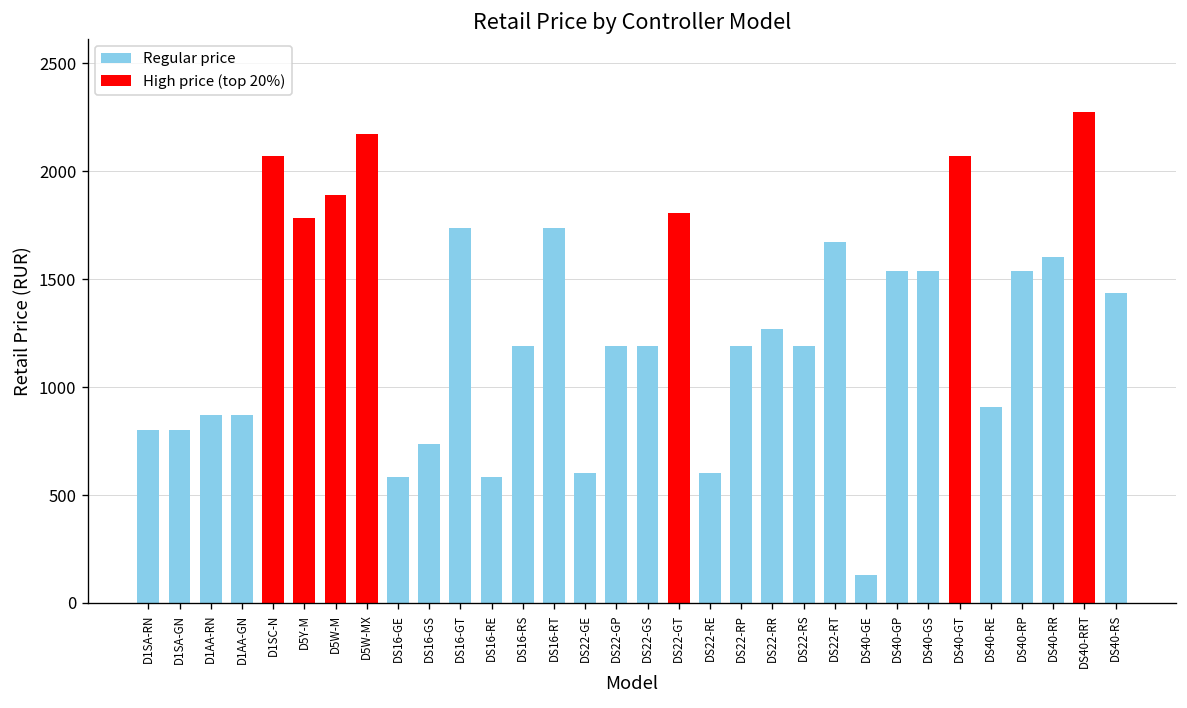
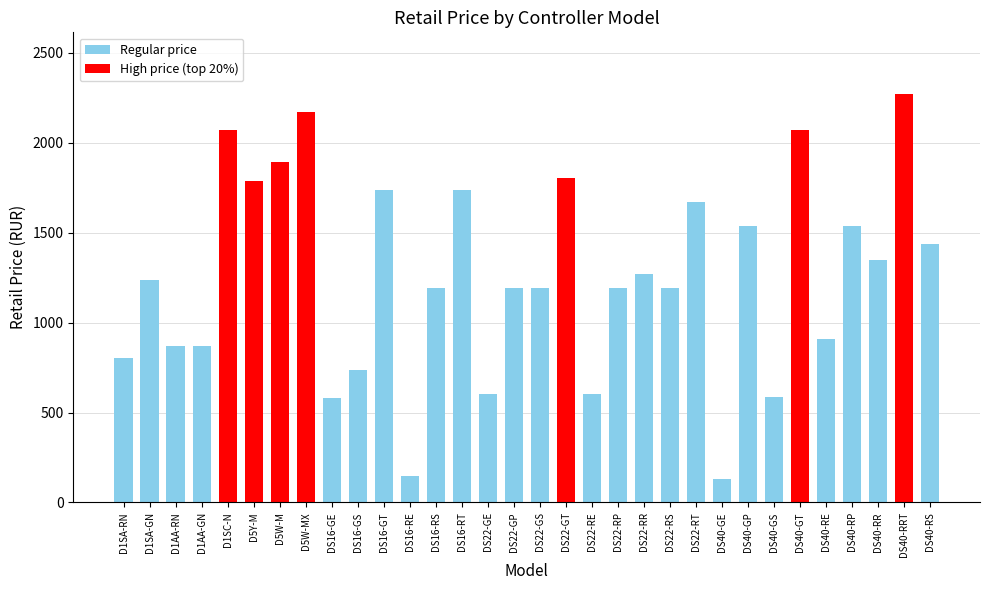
D1SA-GN: 800 -> 1240
DS16-RE: 580 -> 150
DS40-GS: 1540 -> 590
DS40-RR: 1600 -> 1350
